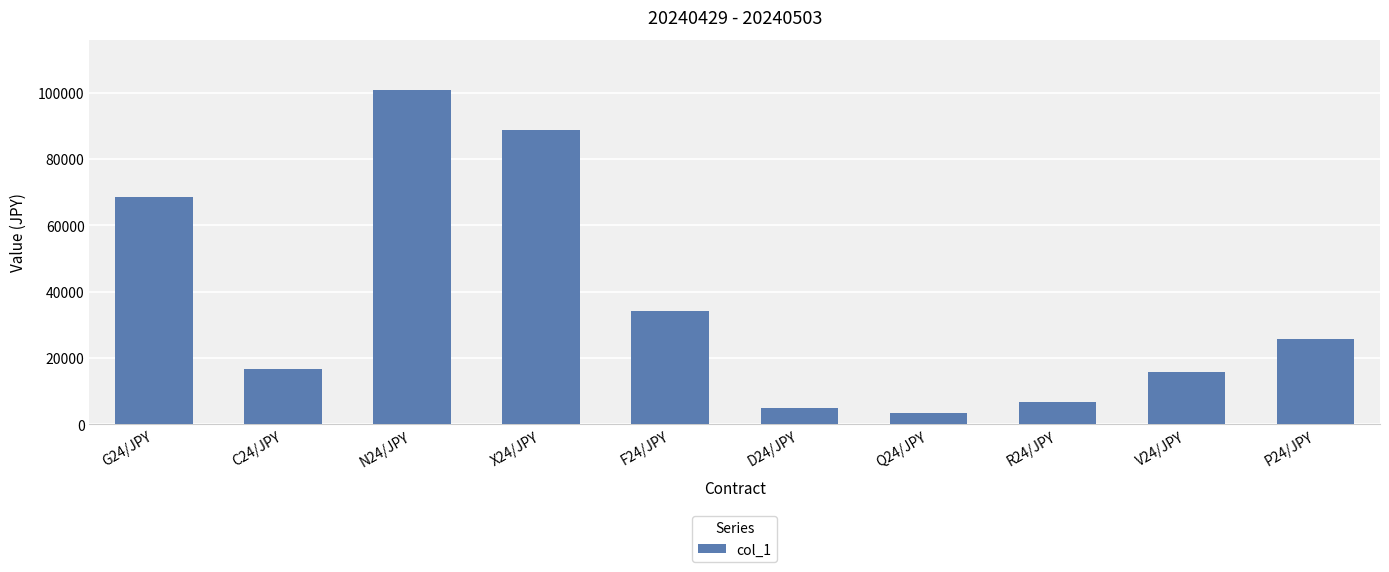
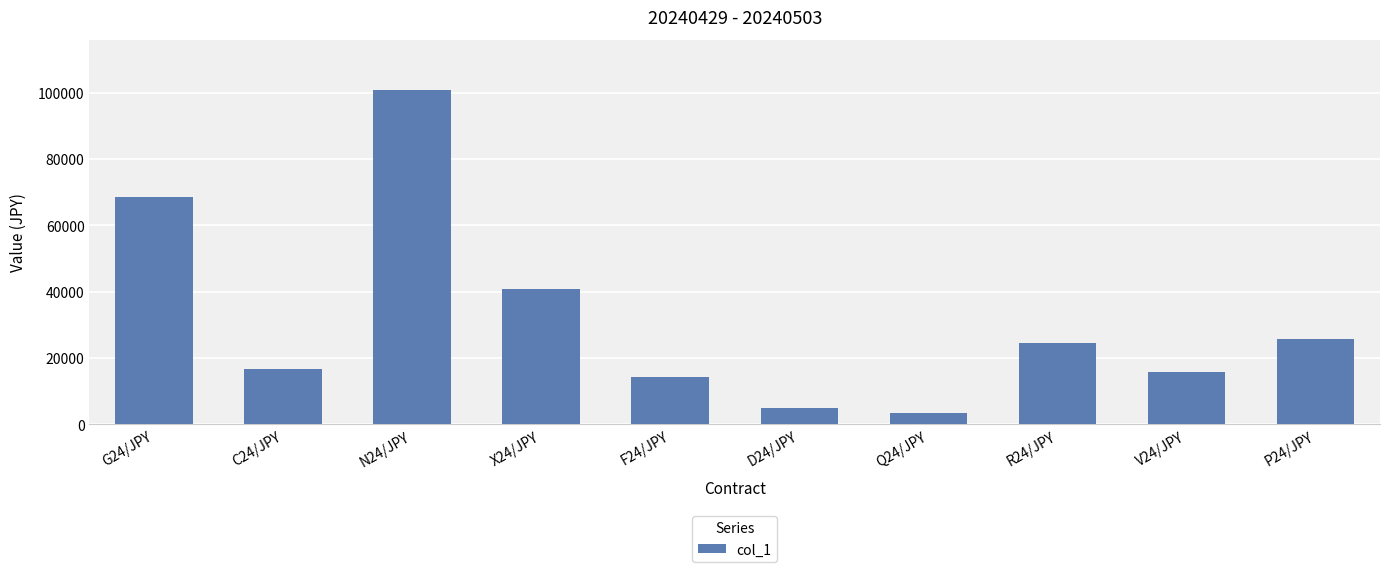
X24/JPY: 89000 -> 41000
F24/JPY: 34000 -> 14000
R24/JPY: 7000 -> 25000
